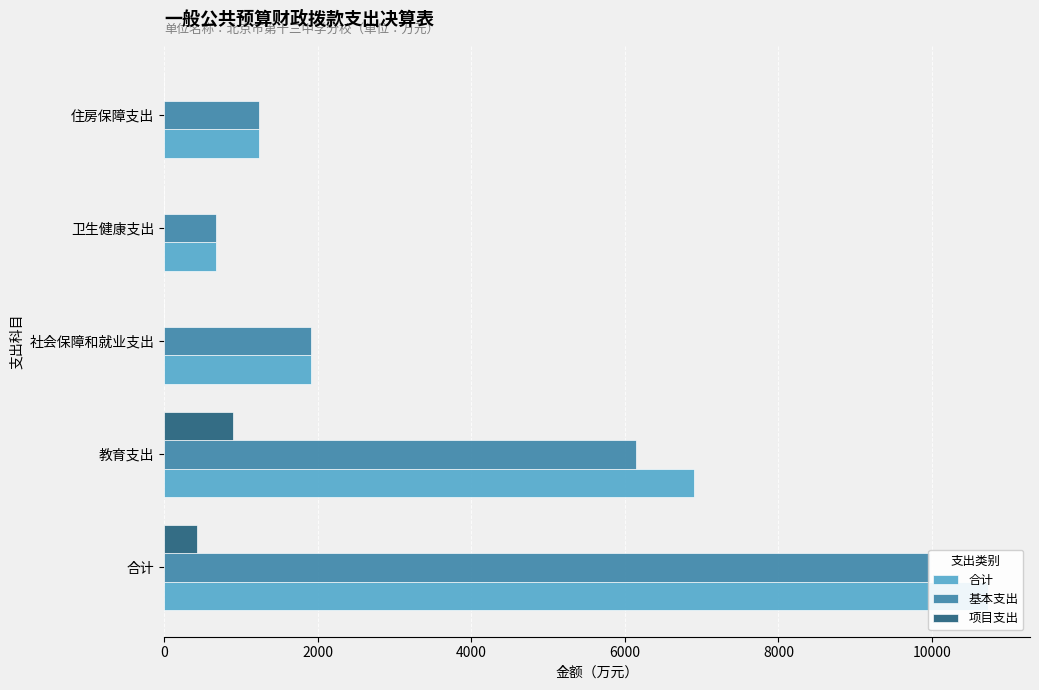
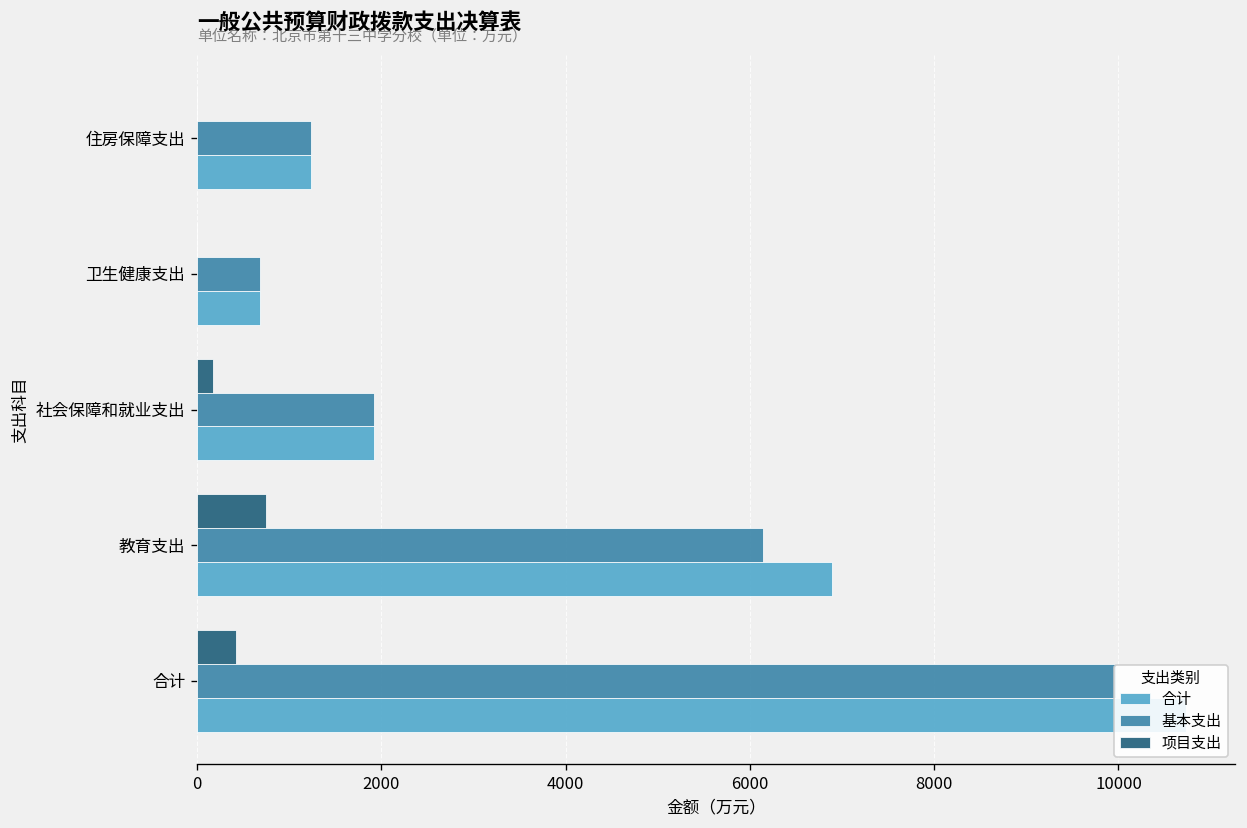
项目支出, 社会保障和就业支出: 0 -> 200
项目支出, 教育支出: 900 -> 800
